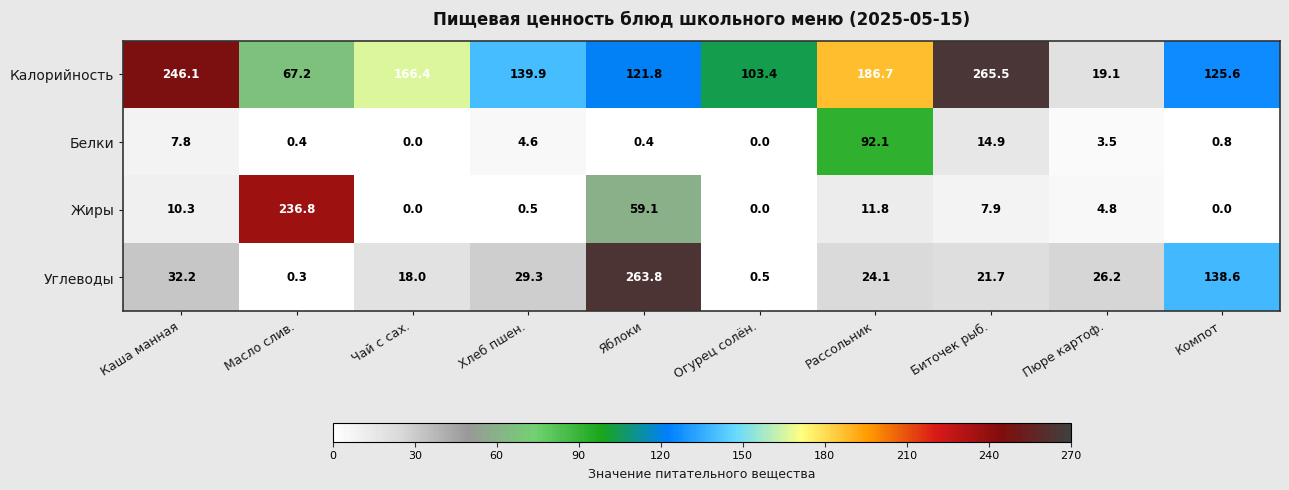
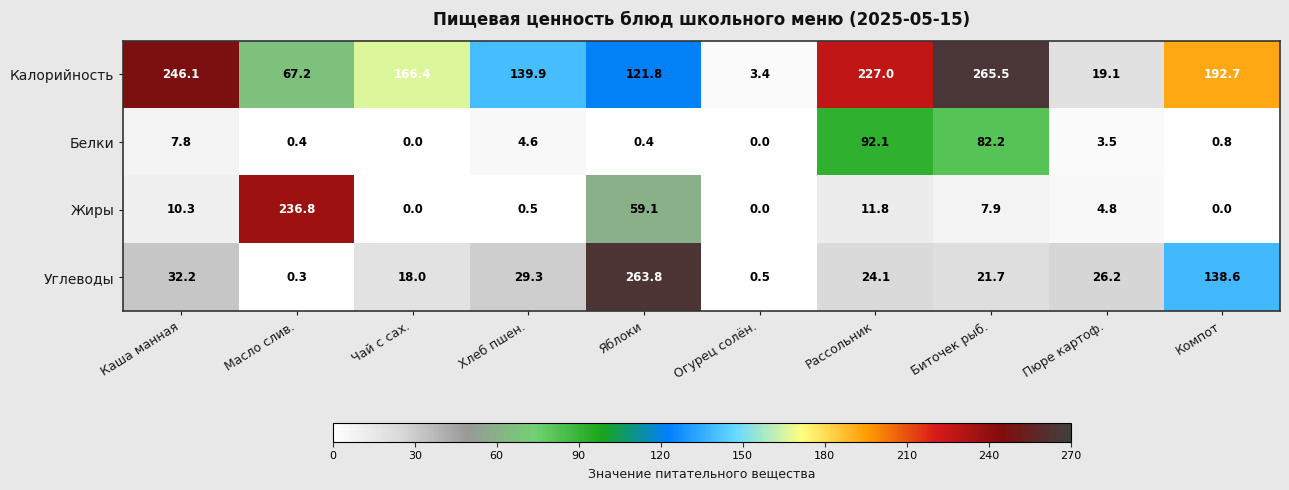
Калорийность, Огурец солён.: 103.4 -> 3.4
Калорийность, Рассольник: 186.7 -> 227.0
Калорийность, Компот: 125.6 -> 192.7
Белки, Биточек рыб.: 14.9 -> 82.2
